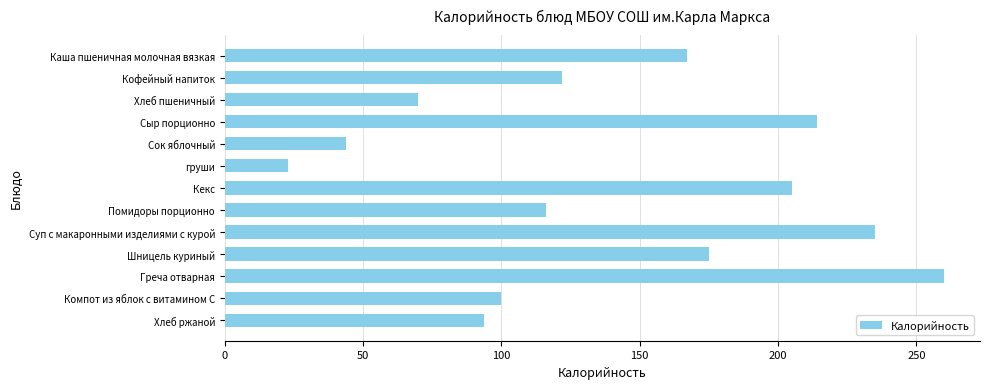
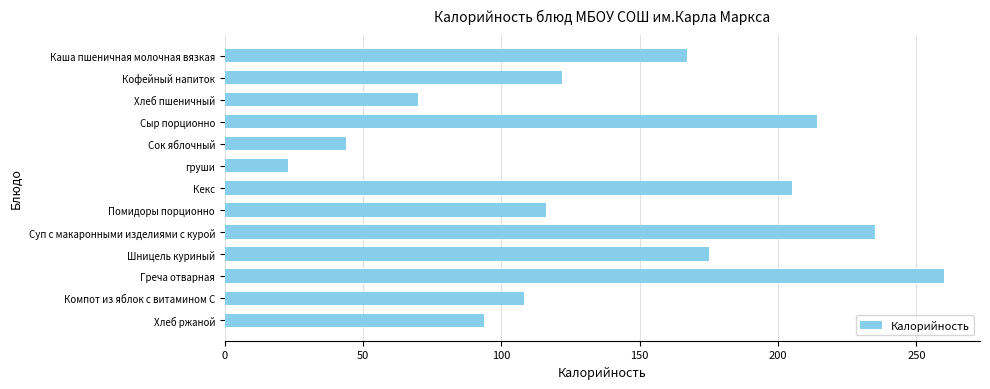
Компот из яблок с витамином С: 100 -> 108
